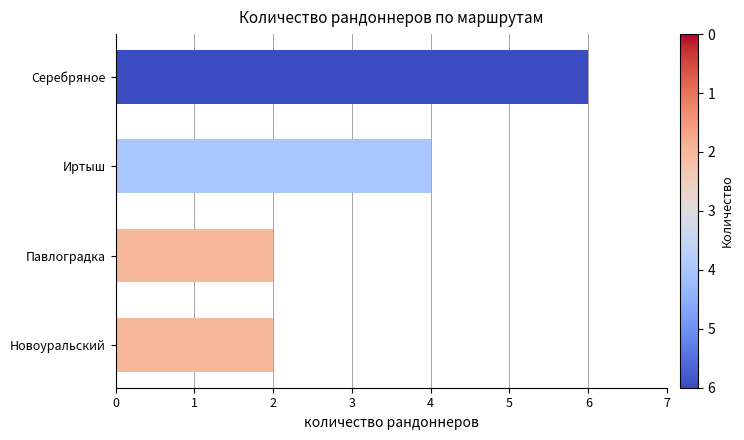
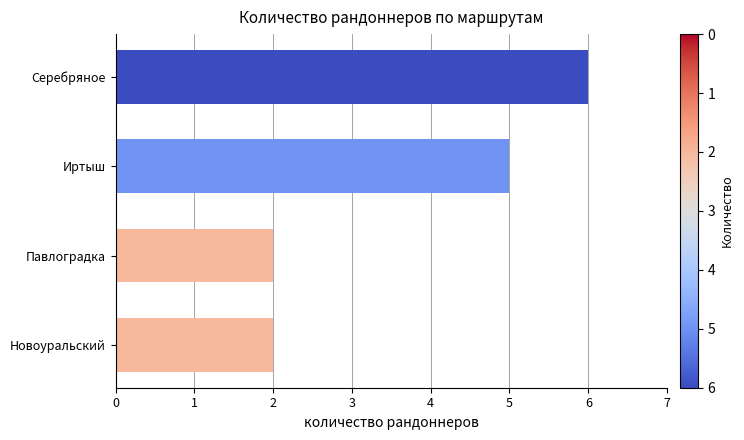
Иртыш: 4 -> 5
